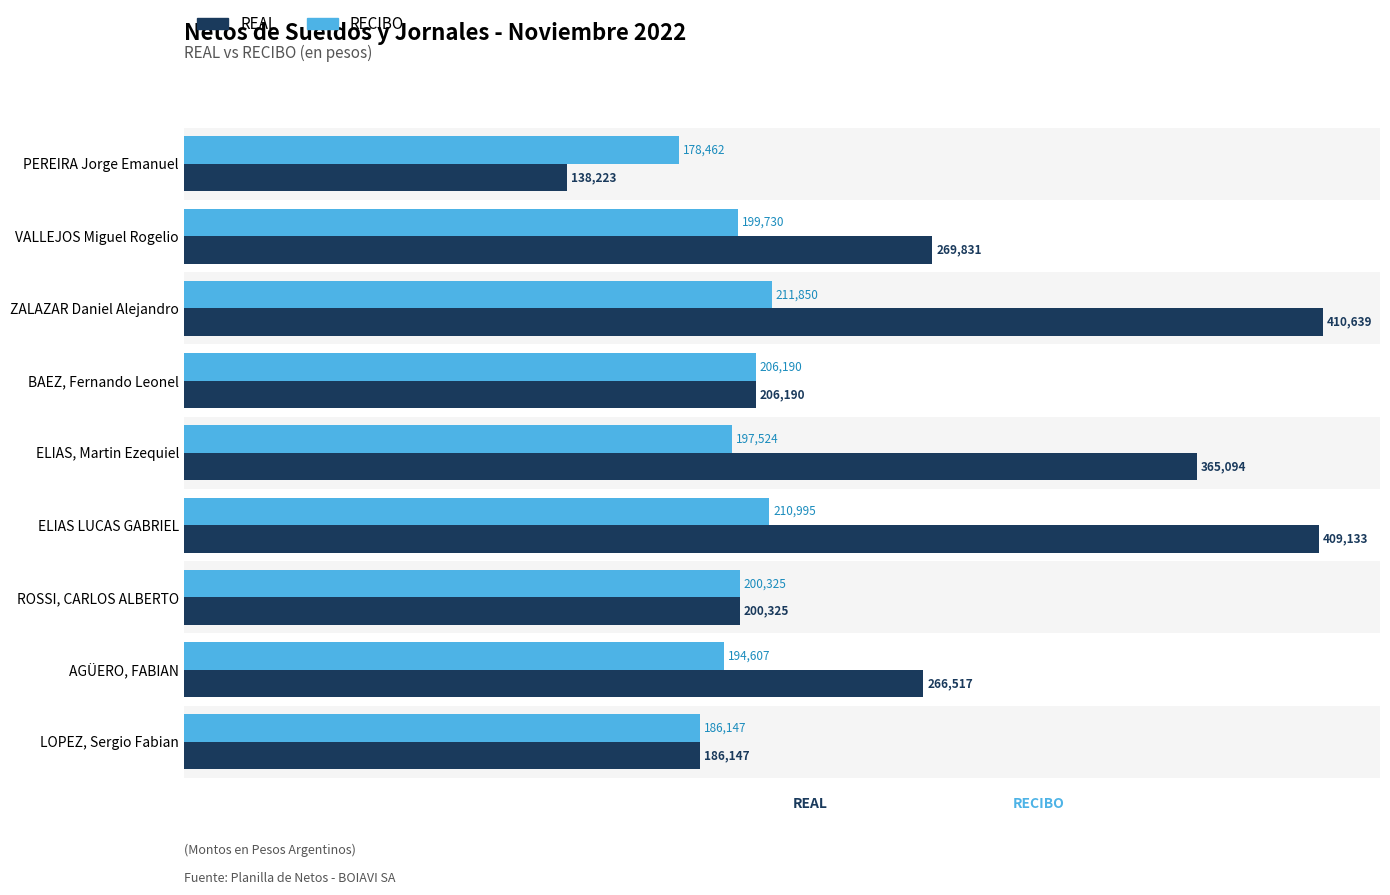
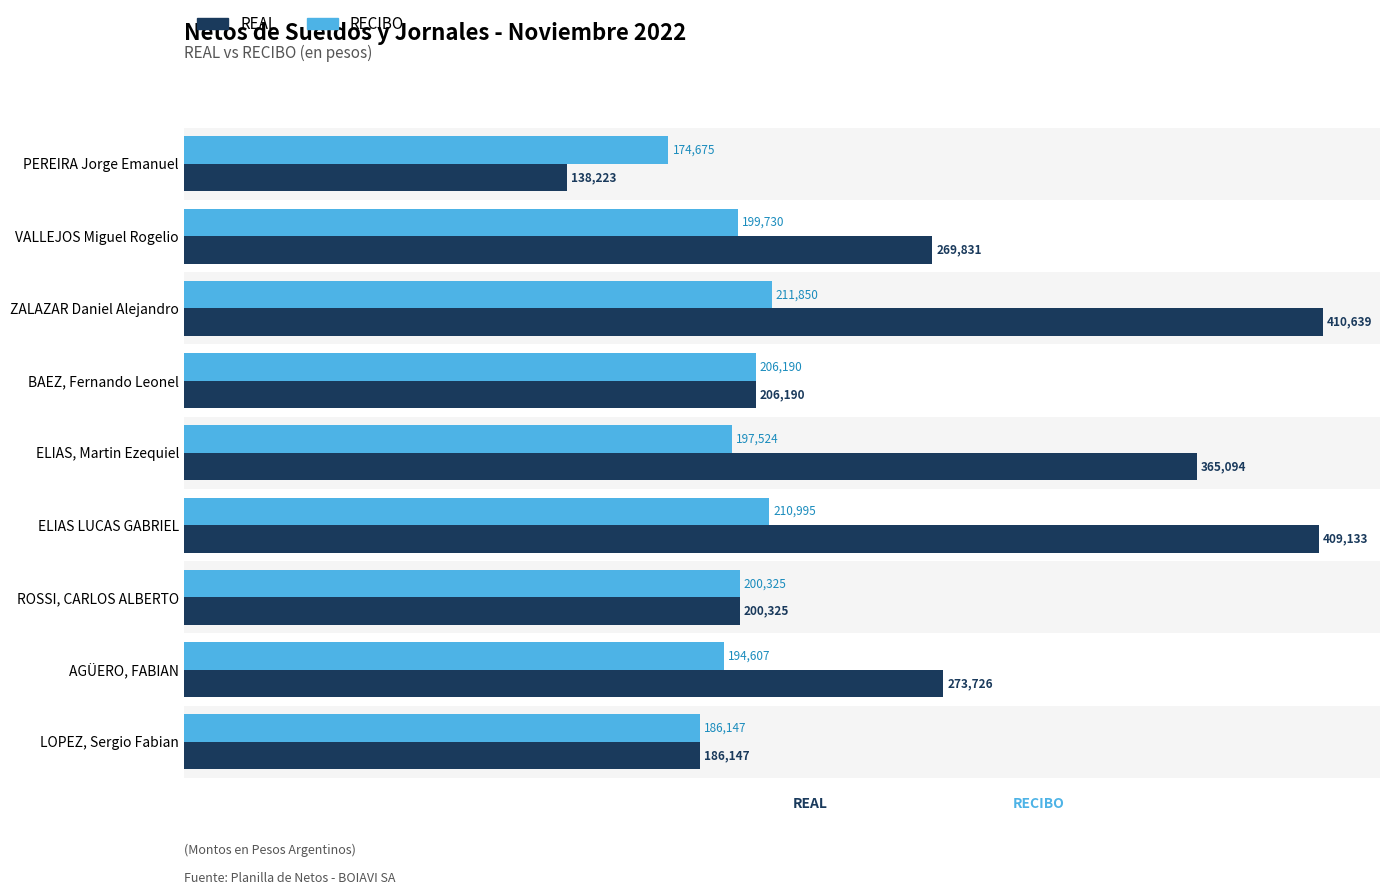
RECIBO, PEREIRA Jorge Emanuel: 178,462 -> 174,675
REAL, AGÜERO, FABIAN: 266,517 -> 273,726
